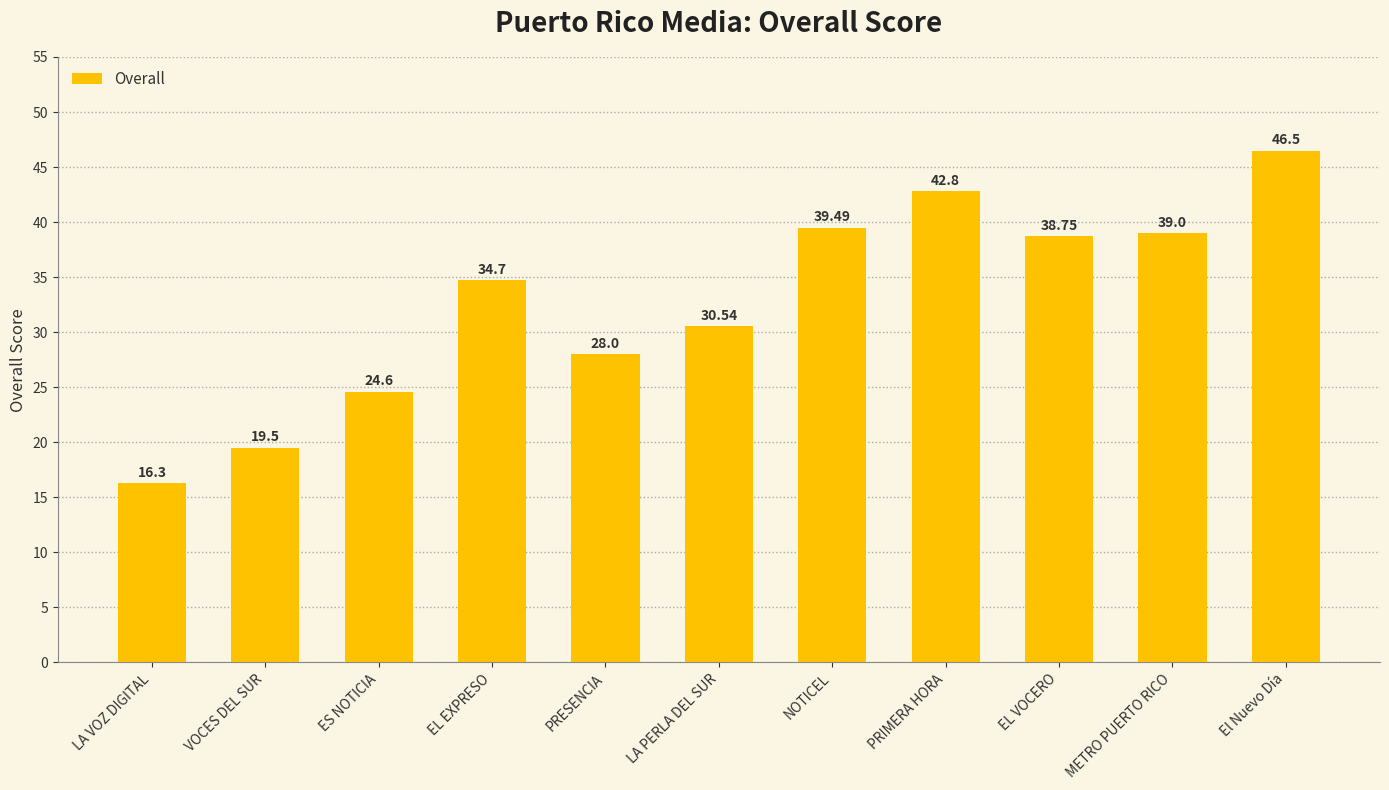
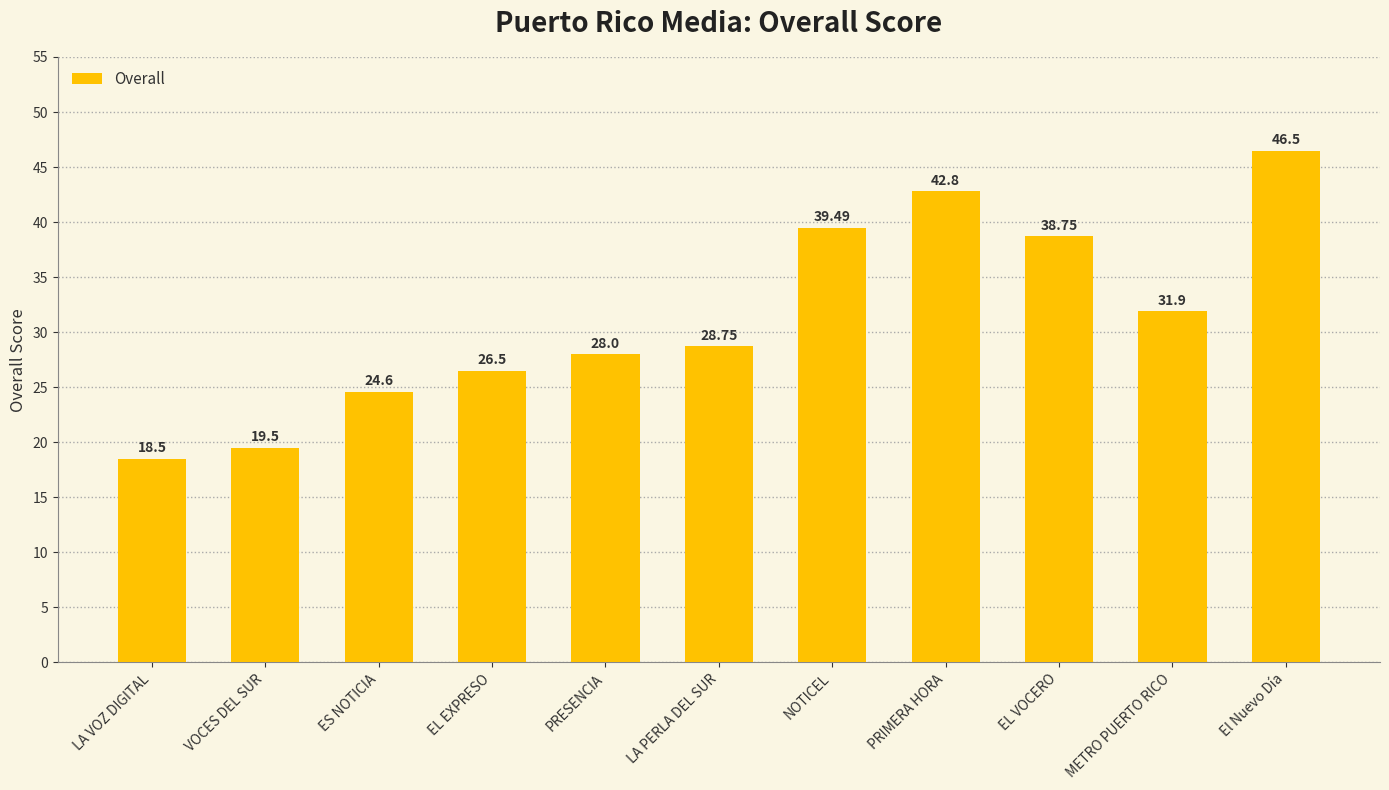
LA VOZ DIGITAL: 16.3 -> 18.5
EL EXPRESO: 34.7 -> 26.5
LA PERLA DEL SUR: 30.54 -> 28.75
METRO PUERTO RICO: 39.0 -> 31.9
